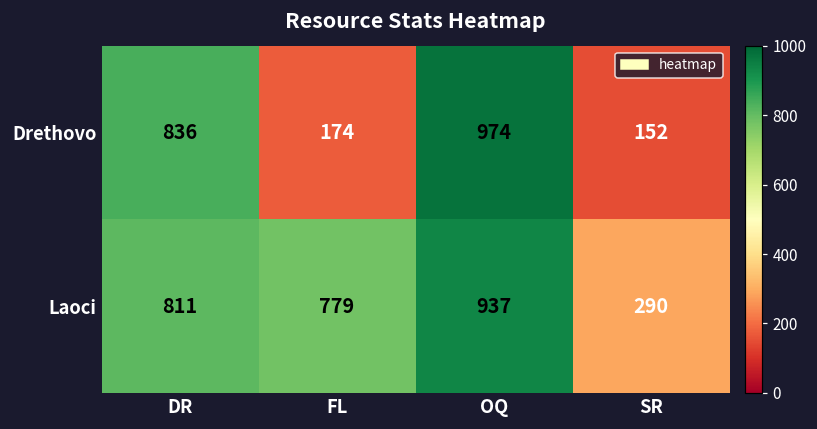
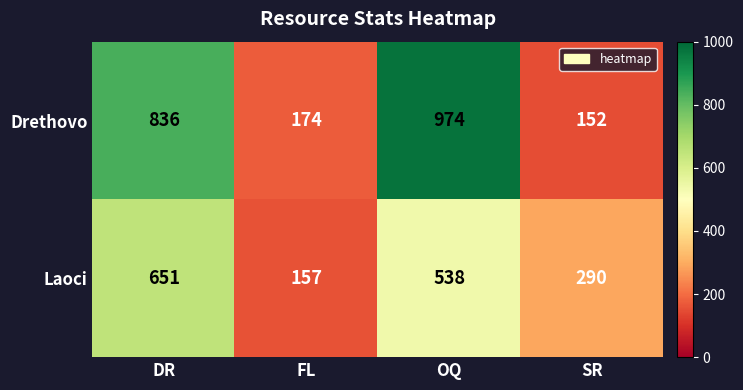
Laoci, DR: 811 -> 651
Laoci, FL: 779 -> 157
Laoci, OQ: 937 -> 538
